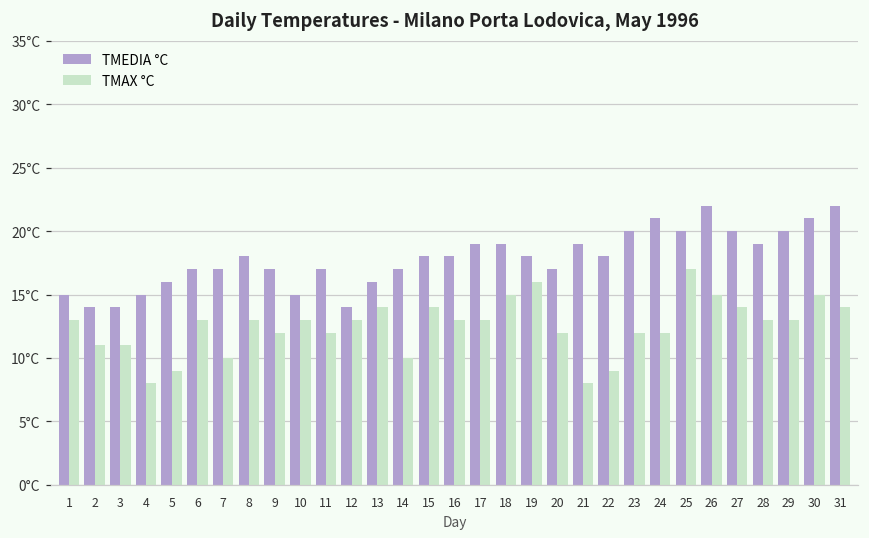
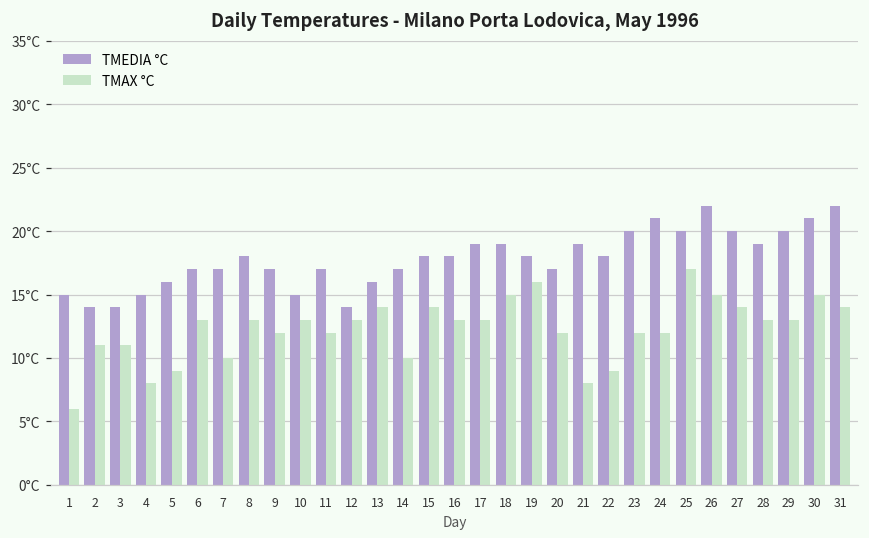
TMAX °C, 1: 13°C -> 6°C
